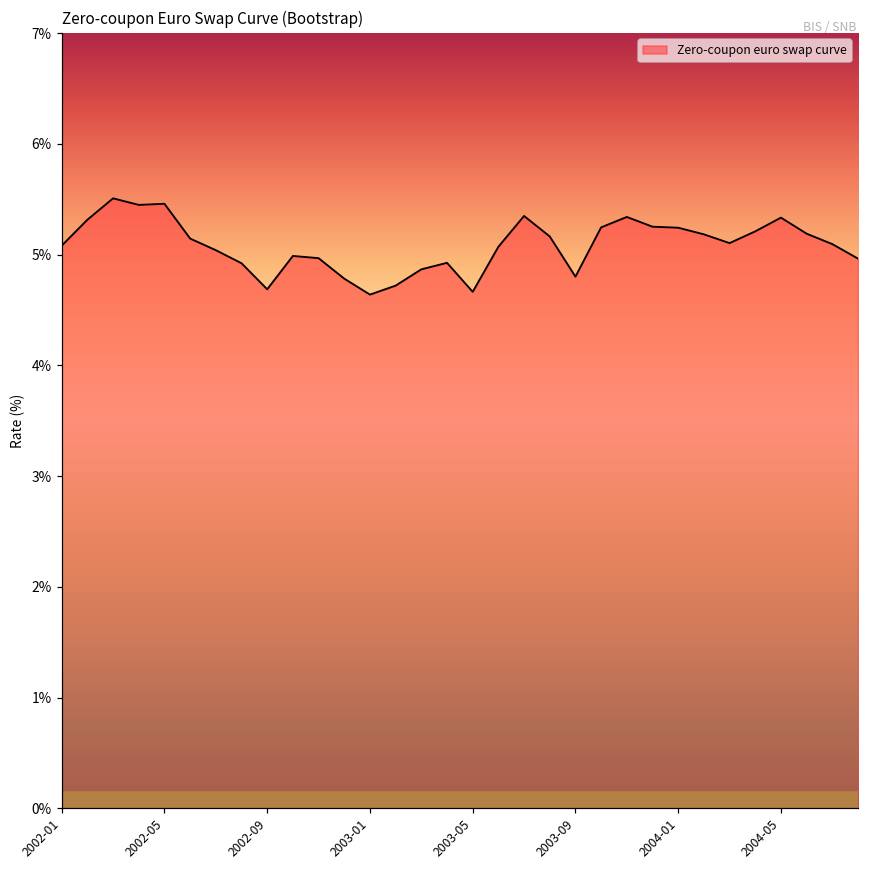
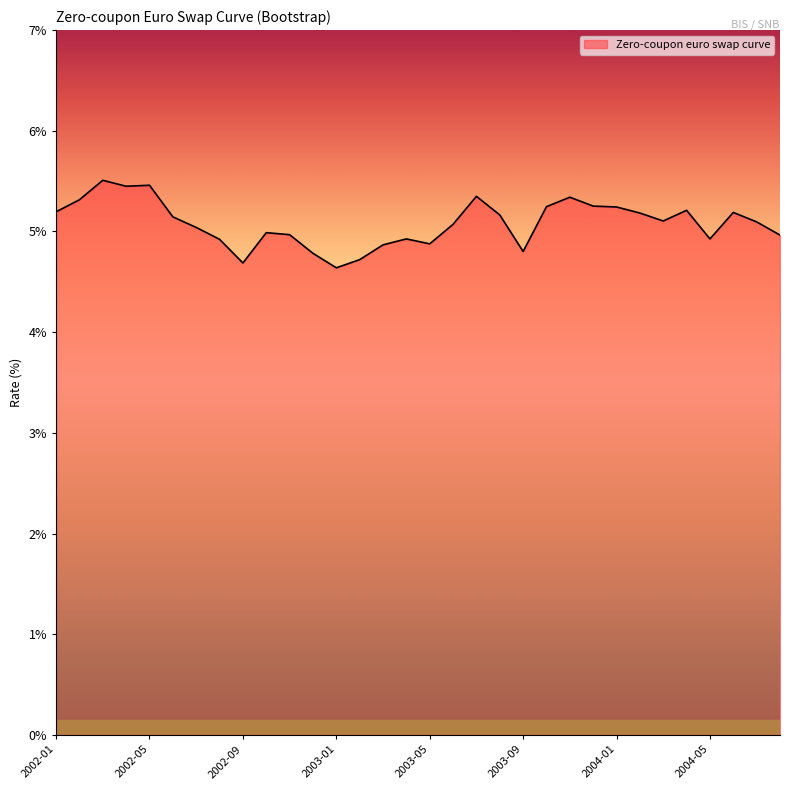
2002-01: 5.08% -> 5.20%
2003-05: 4.66% -> 4.88%
2004-05: 5.33% -> 4.93%
